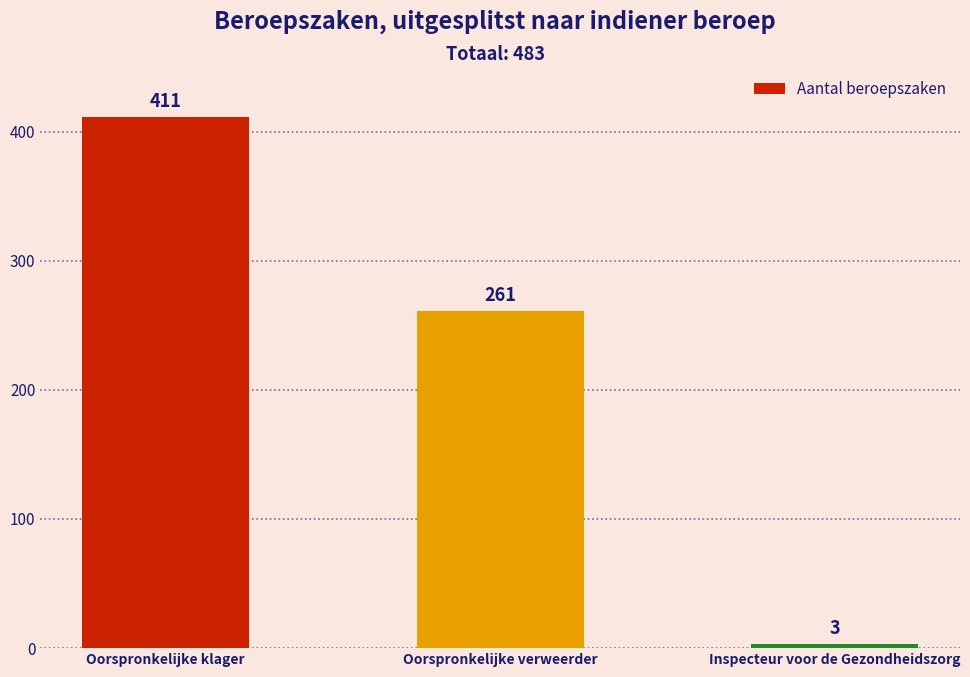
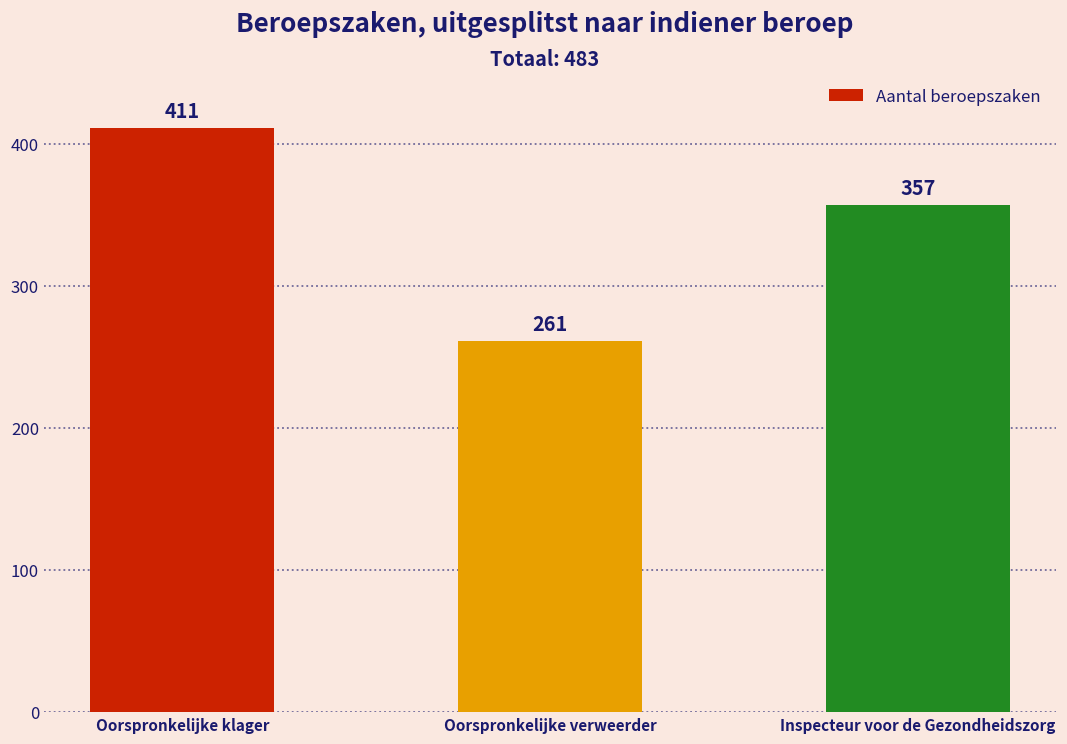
Inspecteur voor de Gezondheidszorg: 3 -> 357
